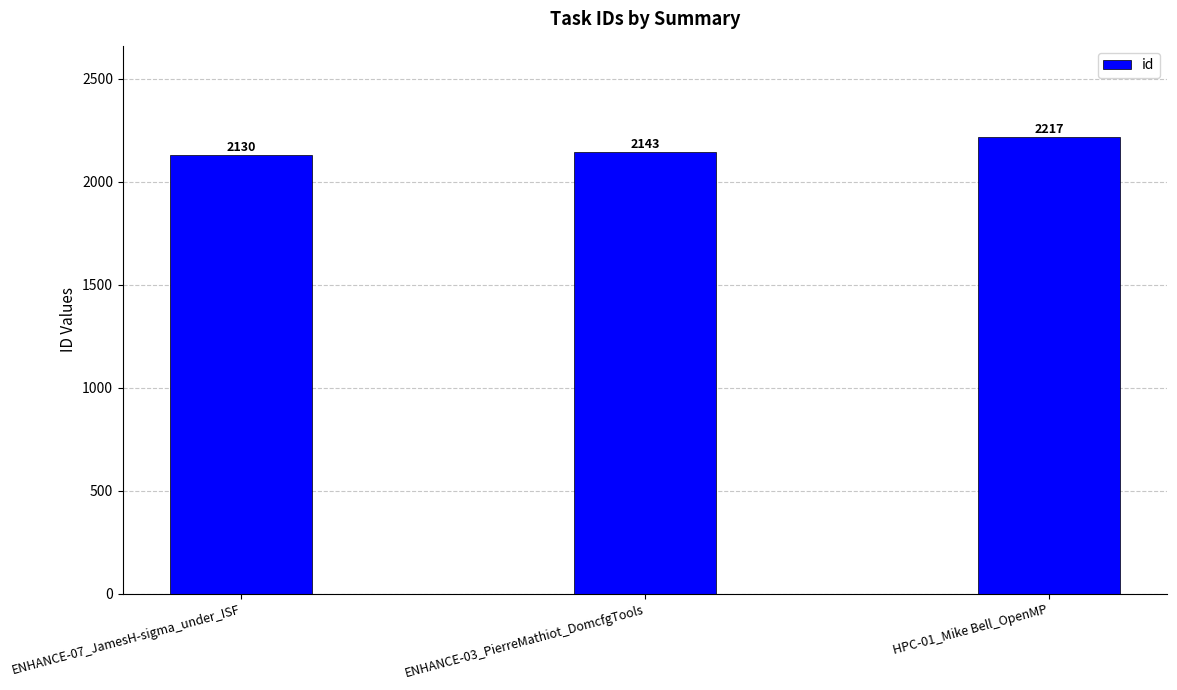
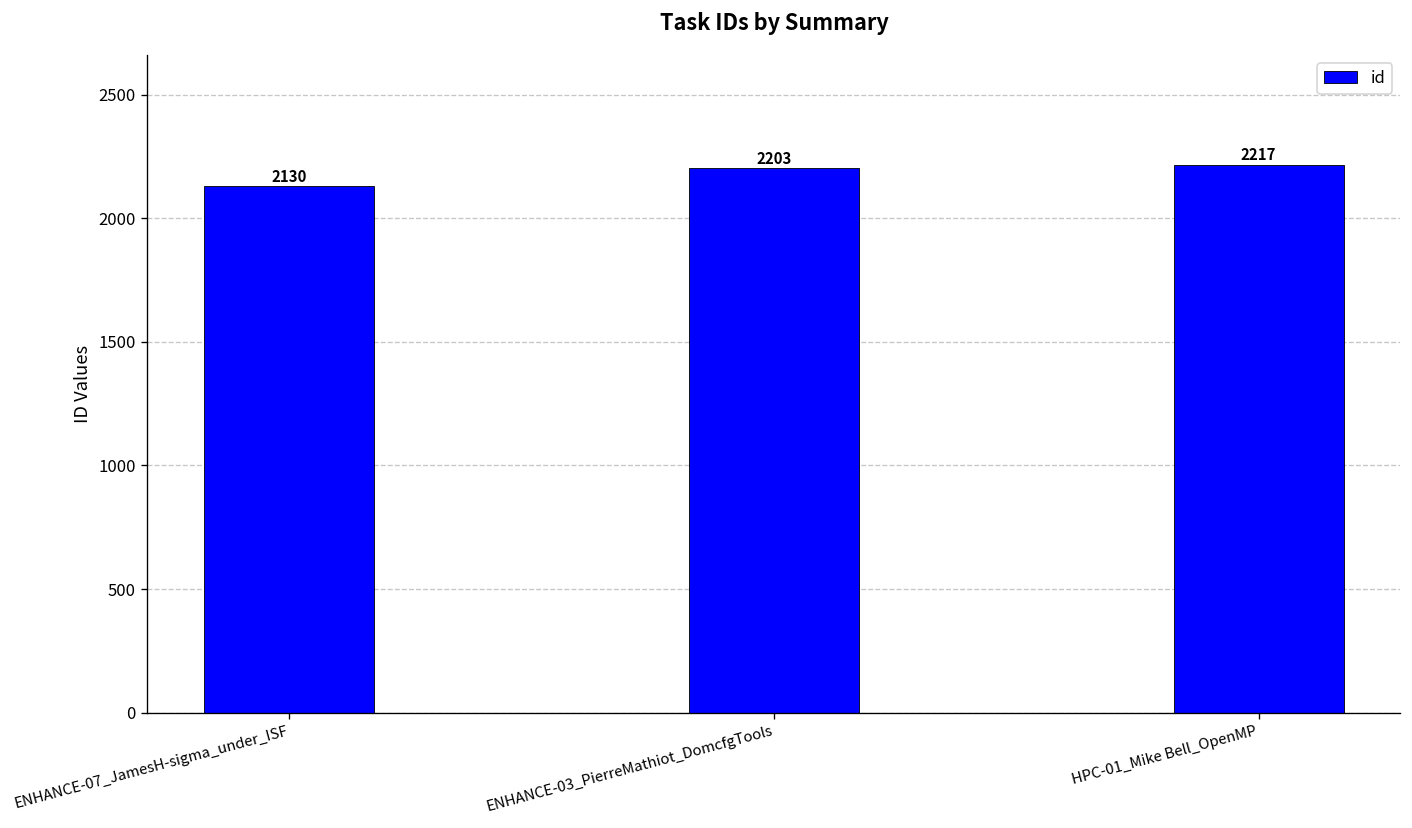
ENHANCE-03_PierreMathiot_DomcfgTools: 2143 -> 2203
